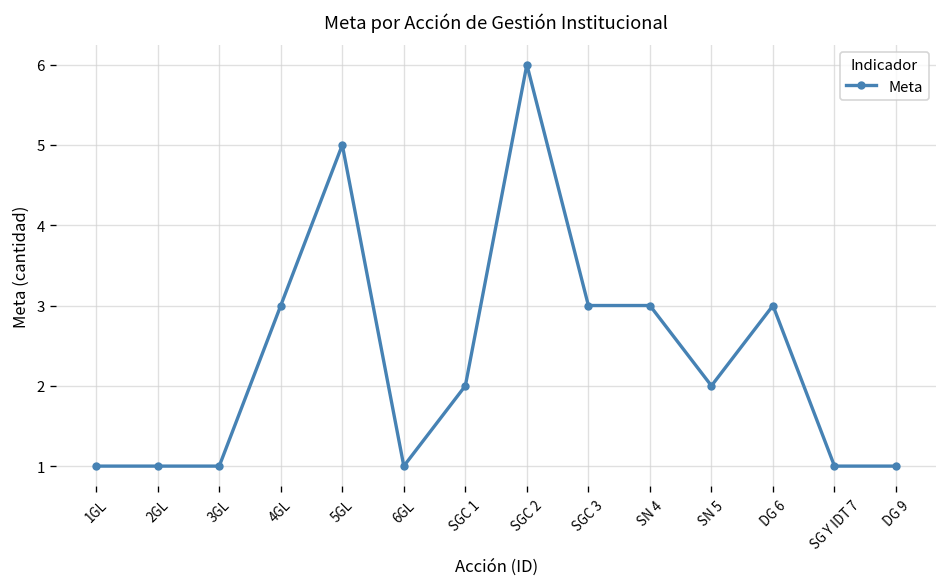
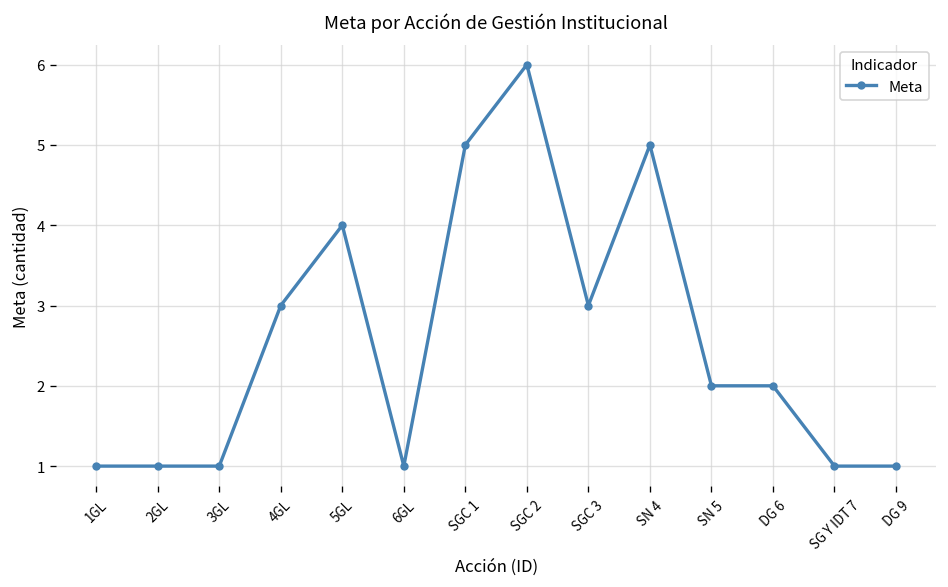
5GL: 5 -> 4
SGC 1: 2 -> 5
SN 4: 3 -> 5
DG 6: 3 -> 2
